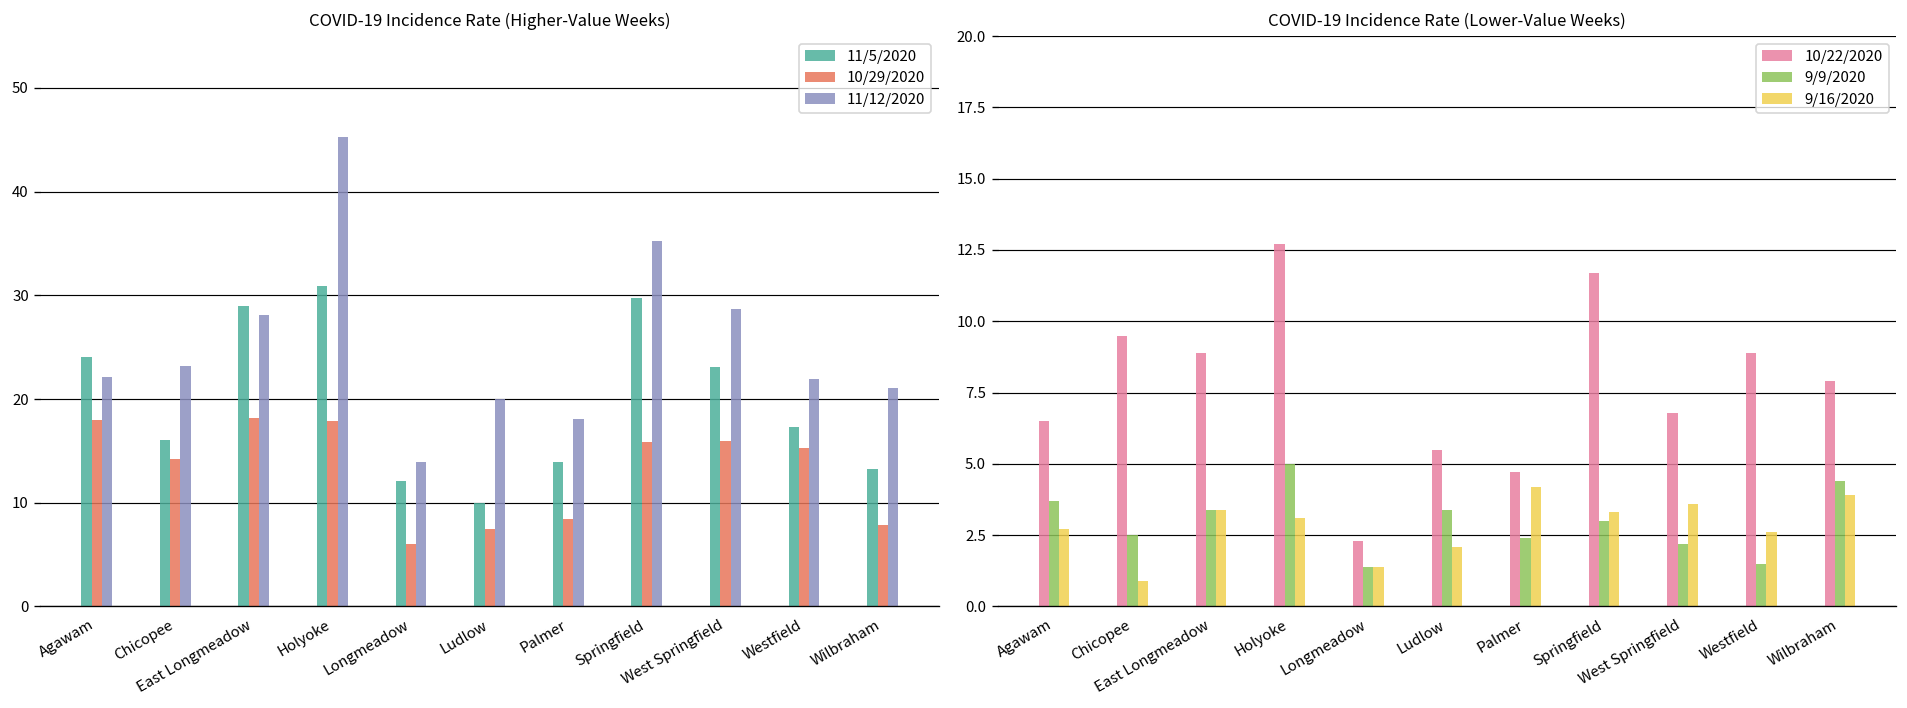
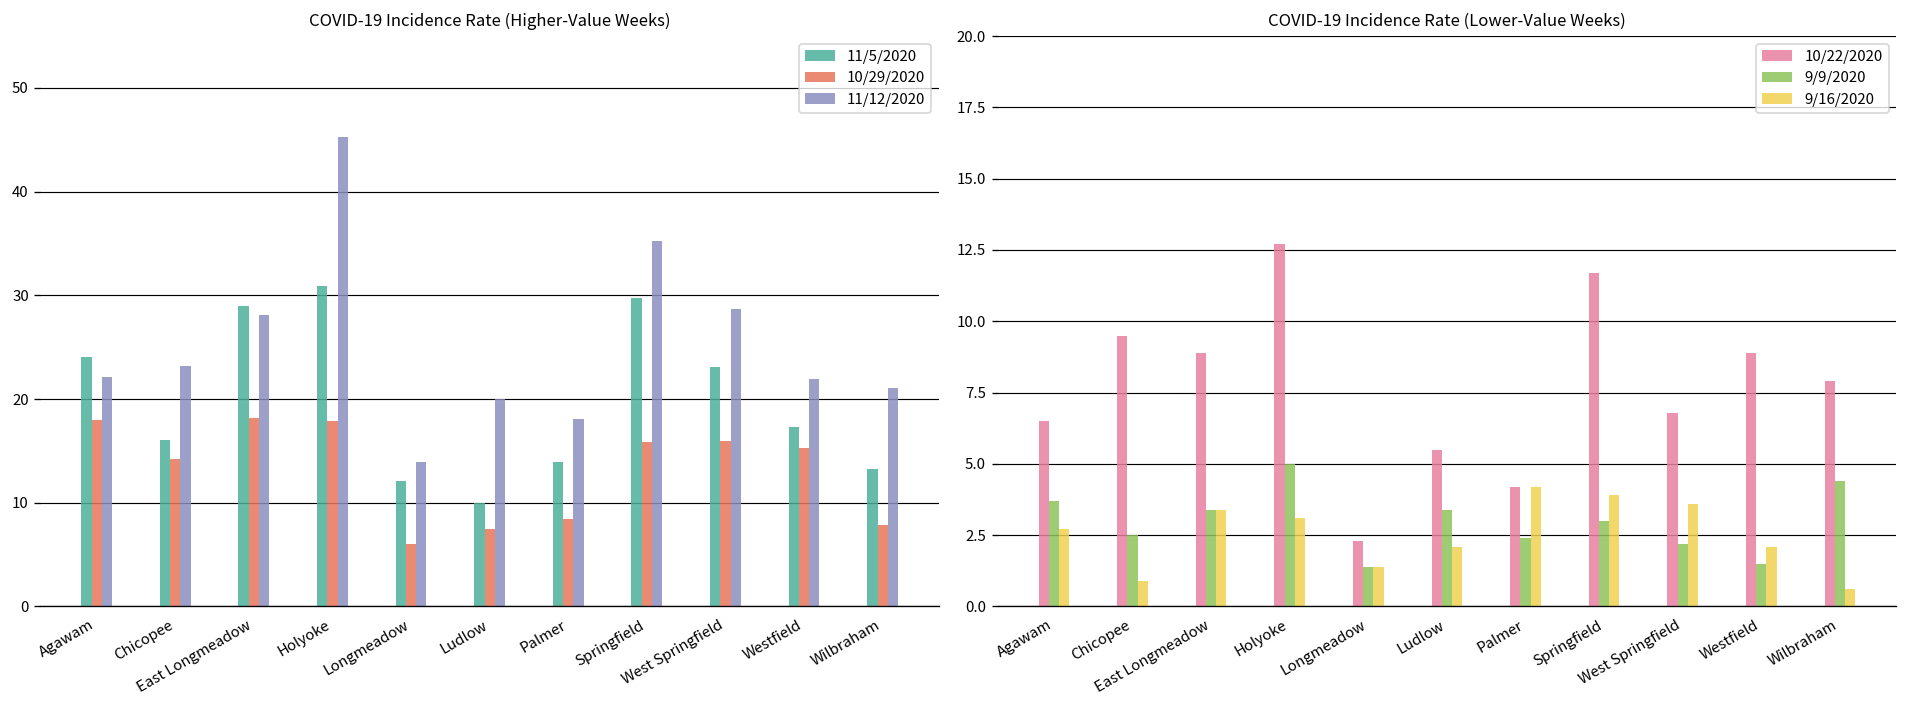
COVID-19 Incidence Rate (Lower-Value Weeks), 10/22/2020, Palmer: 4.7 -> 4.2
COVID-19 Incidence Rate (Lower-Value Weeks), 9/16/2020, Springfield: 3.3 -> 3.9
COVID-19 Incidence Rate (Lower-Value Weeks), 9/16/2020, Westfield: 2.6 -> 2.1
COVID-19 Incidence Rate (Lower-Value Weeks), 9/16/2020, Wilbraham: 3.9 -> 0.6
